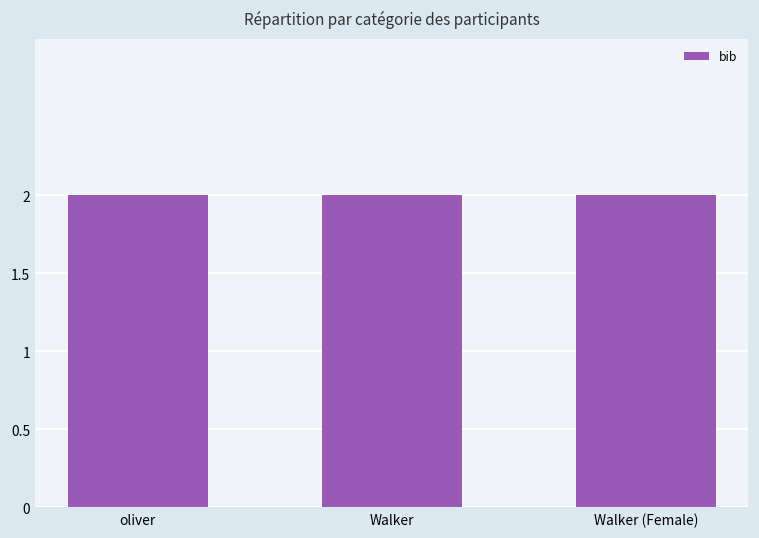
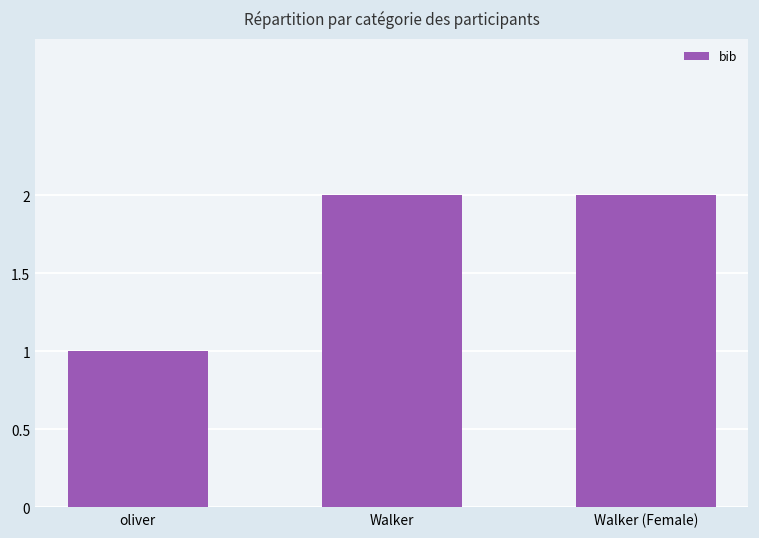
oliver: 2 -> 1
